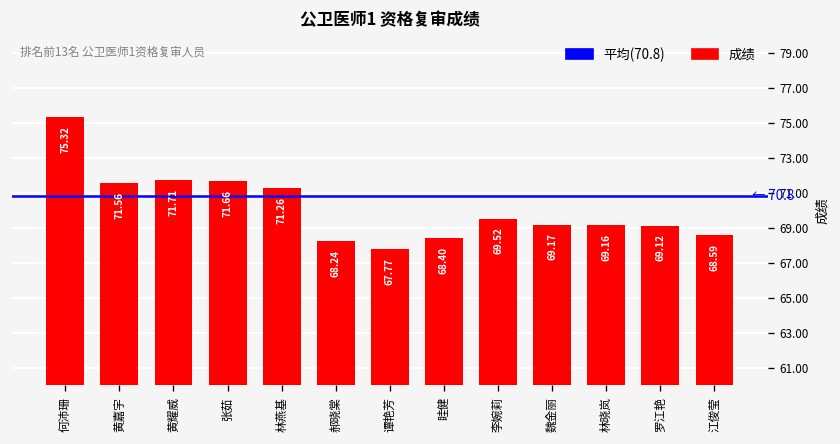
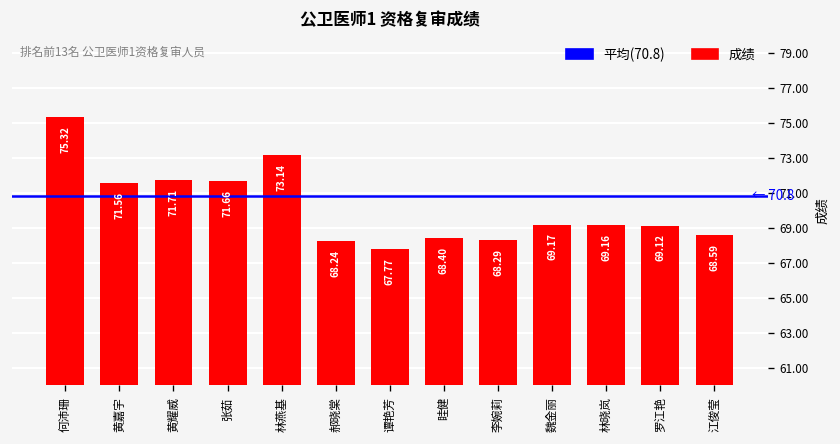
林燕基: 71.26 -> 73.14
李婉莉: 69.52 -> 68.29
